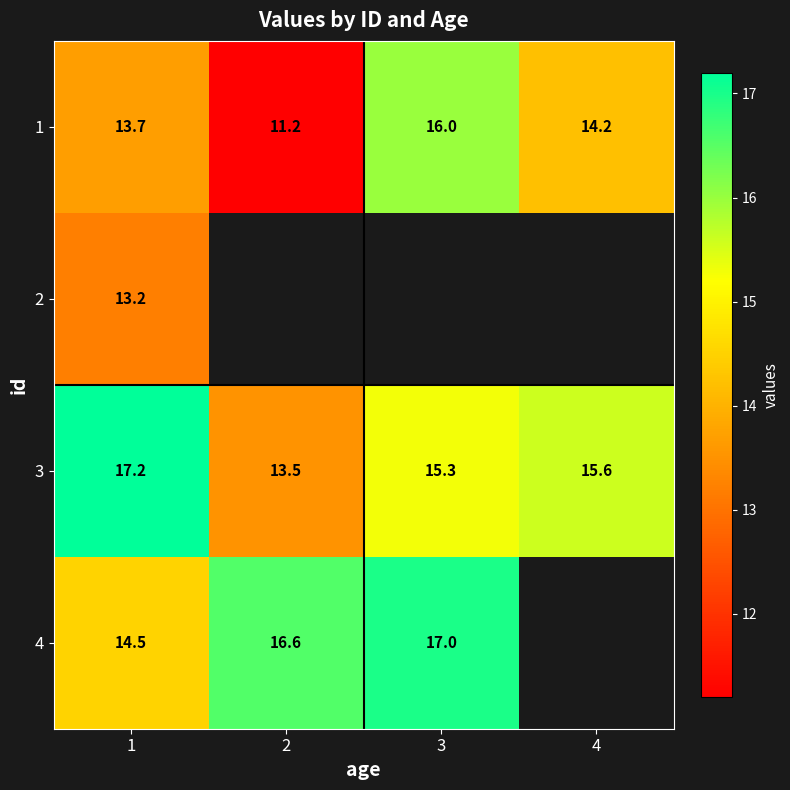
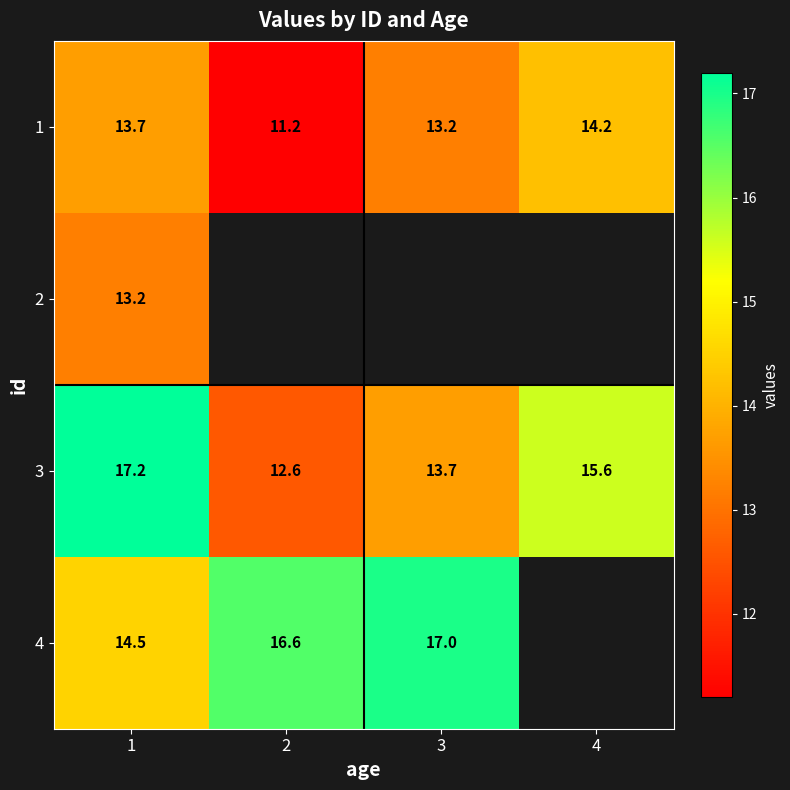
1, 3: 16.0 -> 13.2
3, 2: 13.5 -> 12.6
3, 3: 15.3 -> 13.7
